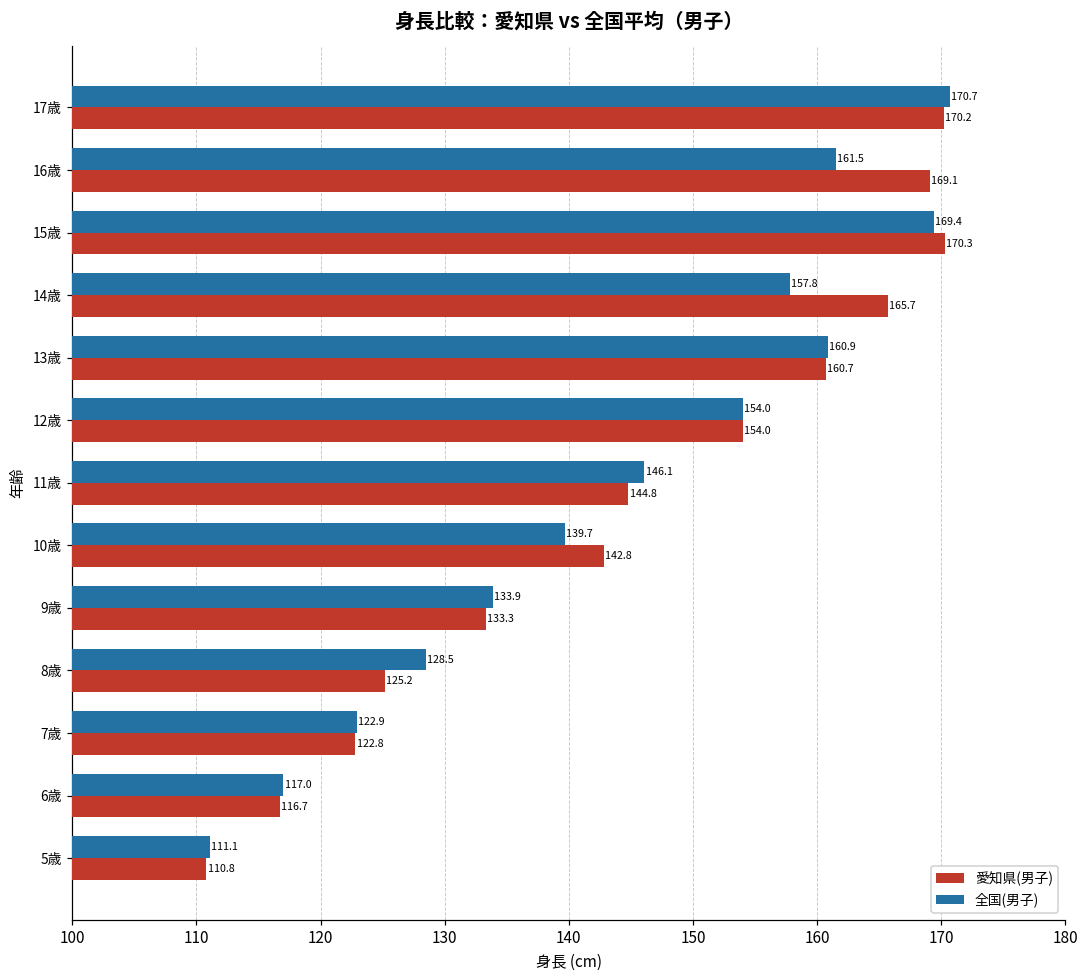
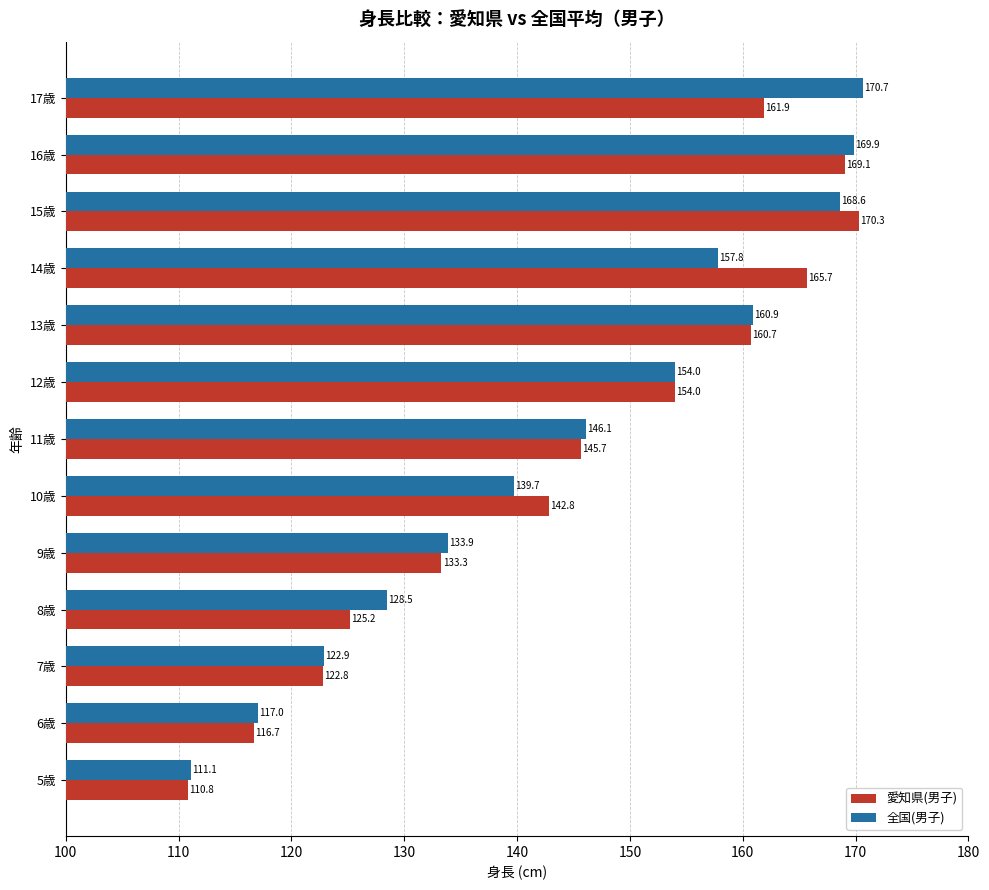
愛知県(男子), 17歳: 170.2 -> 161.9
全国(男子), 16歳: 161.5 -> 169.9
全国(男子), 15歳: 169.4 -> 168.6
愛知県(男子), 11歳: 144.8 -> 145.7
